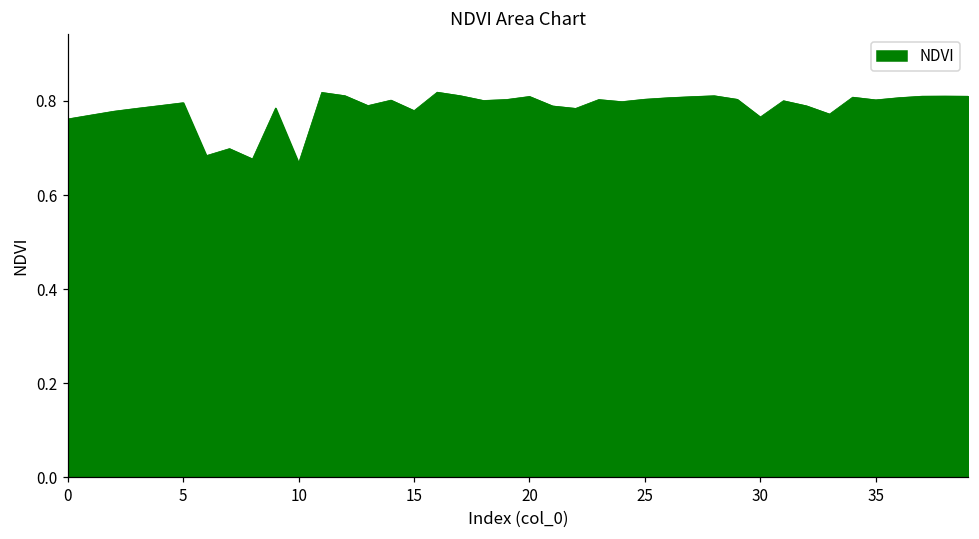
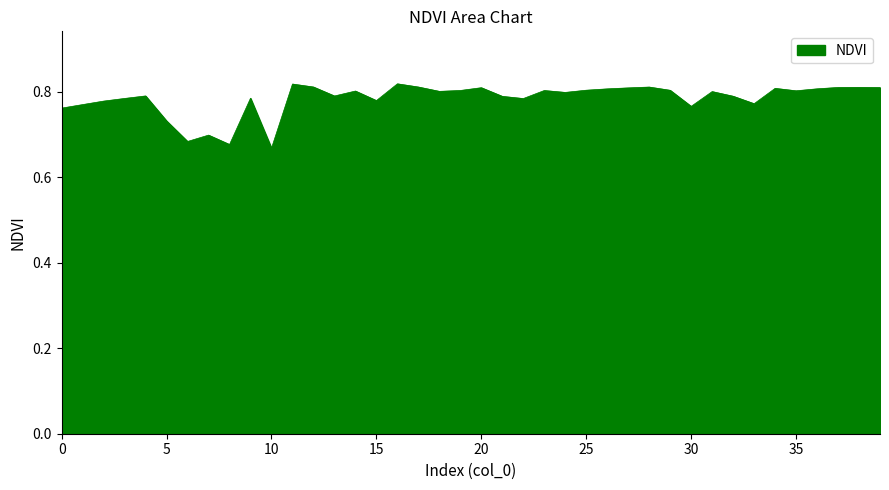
5: 0.80 -> 0.73
